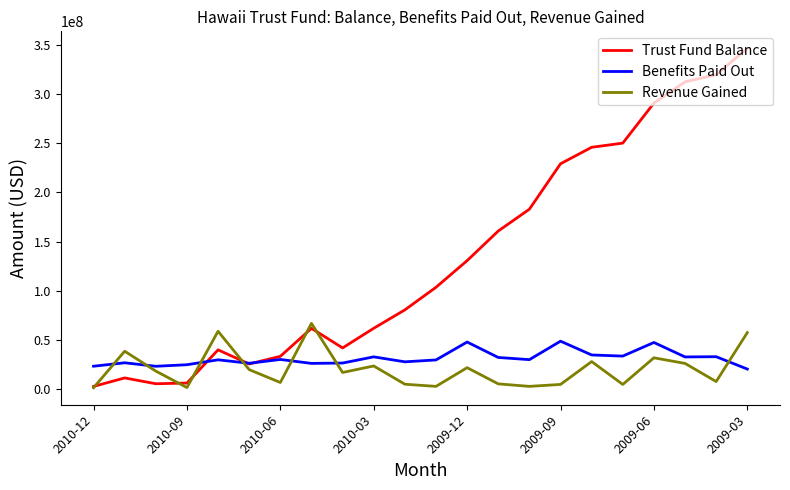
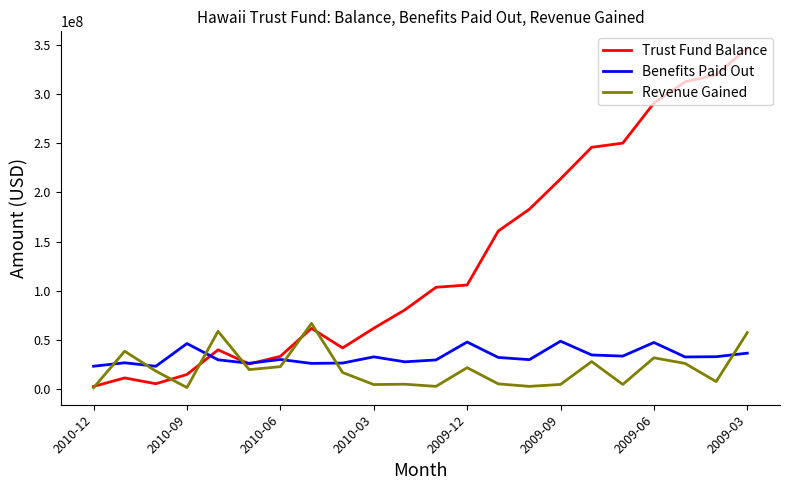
Trust Fund Balance, 2010-09: 6000000 -> 15000000
Benefits Paid Out, 2010-09: 20000000 -> 50000000
Revenue Gained, 2010-06: 10000000 -> 20000000
Revenue Gained, 2010-03: 20000000 -> 0
Trust Fund Balance, 2009-12: 130000000 -> 110000000
Trust Fund Balance, 2009-09: 230000000 -> 210000000
Benefits Paid Out, 2009-03: 20000000 -> 40000000
